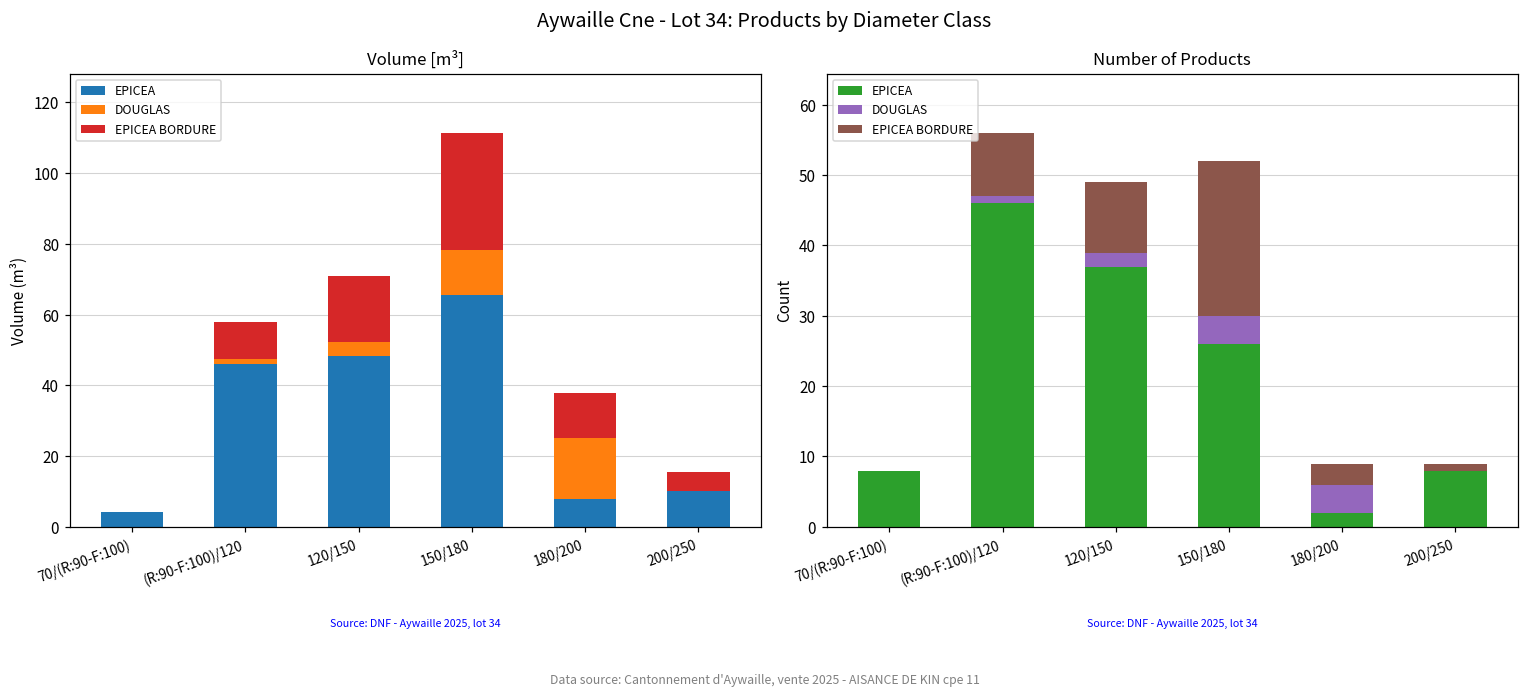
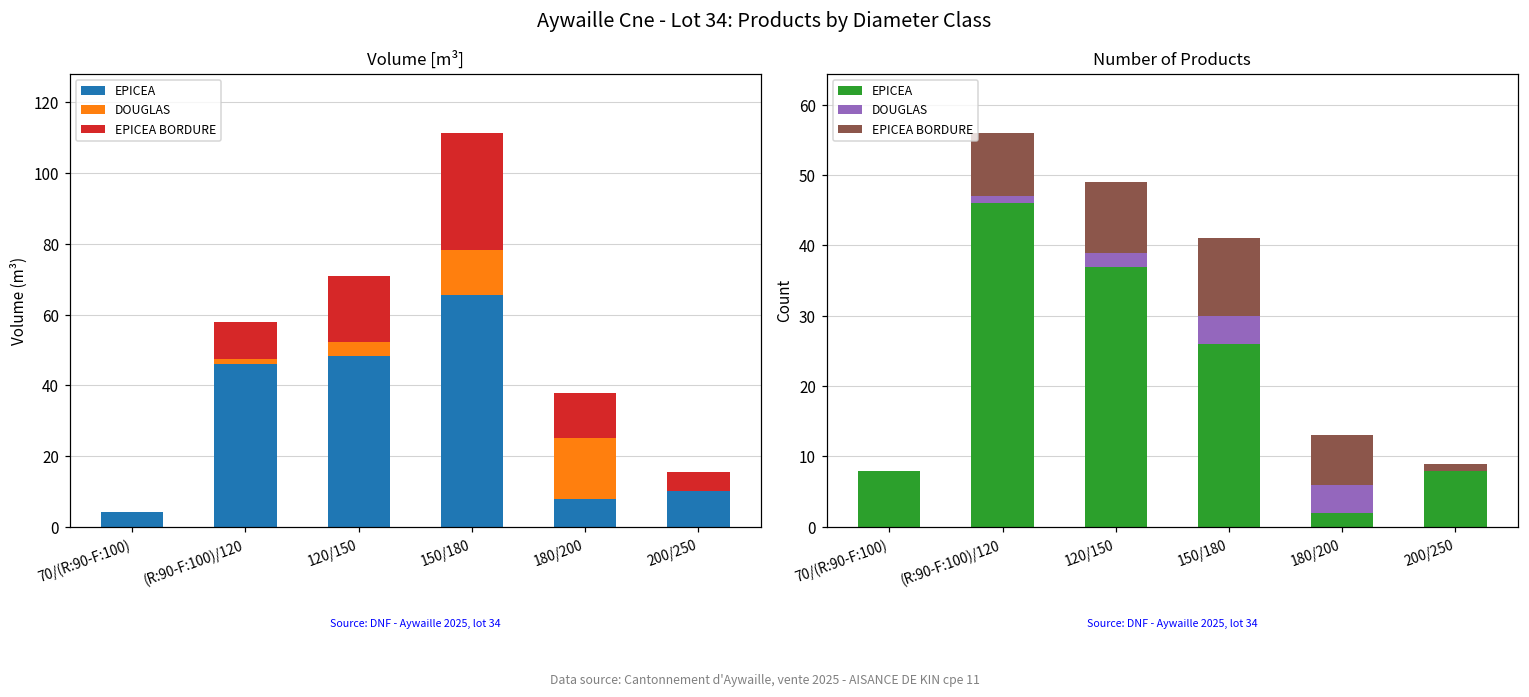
Number of Products, EPICEA BORDURE, 150/180: 22 -> 11
Number of Products, EPICEA BORDURE, 180/200: 3 -> 7
